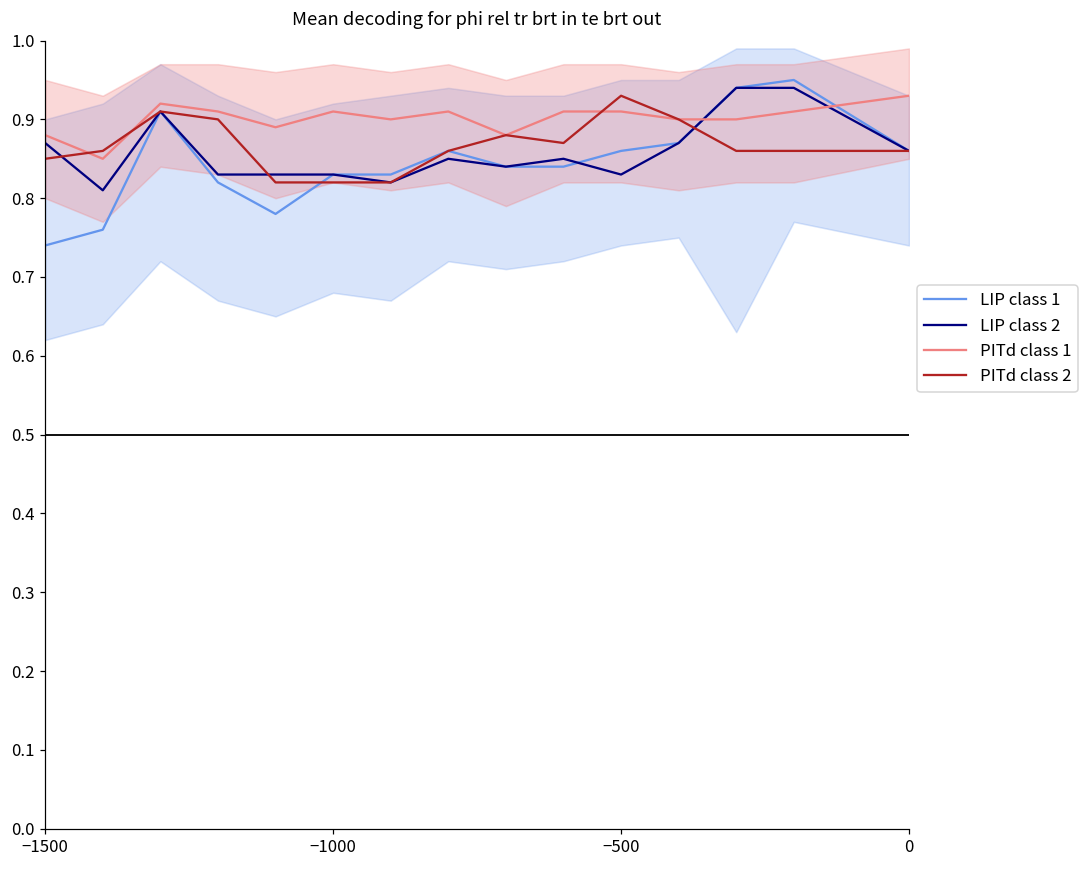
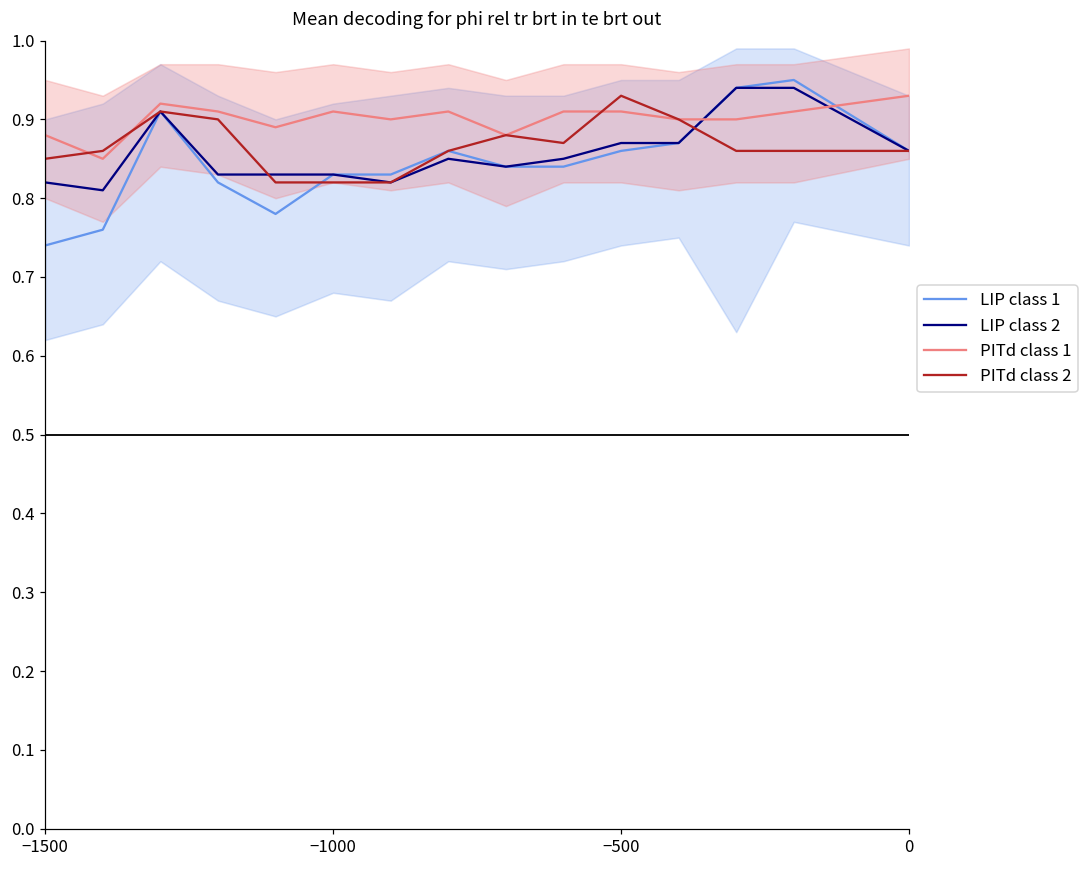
LIP class 2, −1500: 0.87 -> 0.82
LIP class 2, −500: 0.83 -> 0.87
